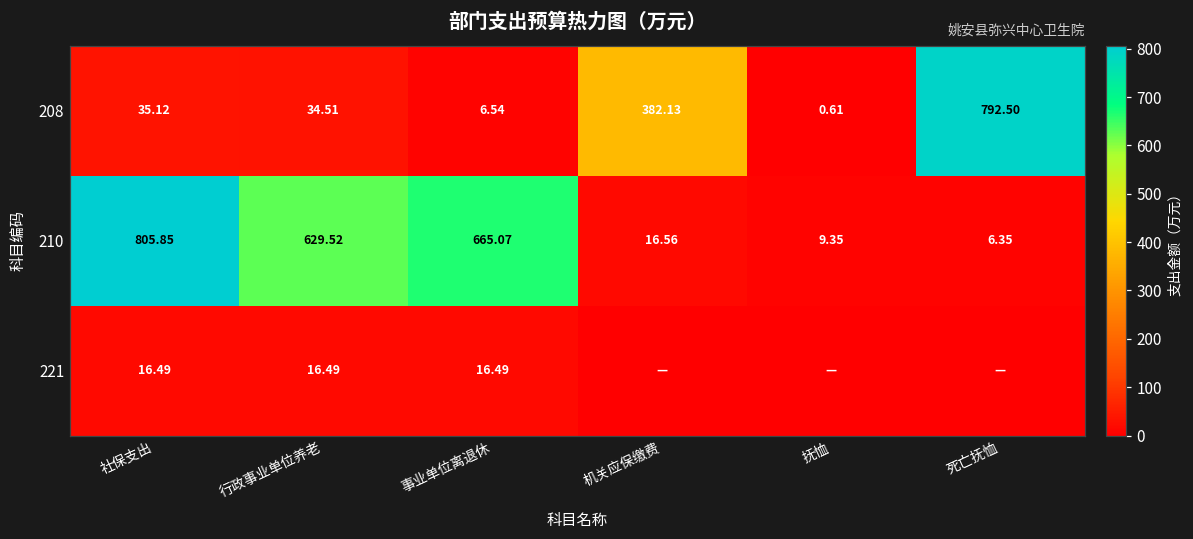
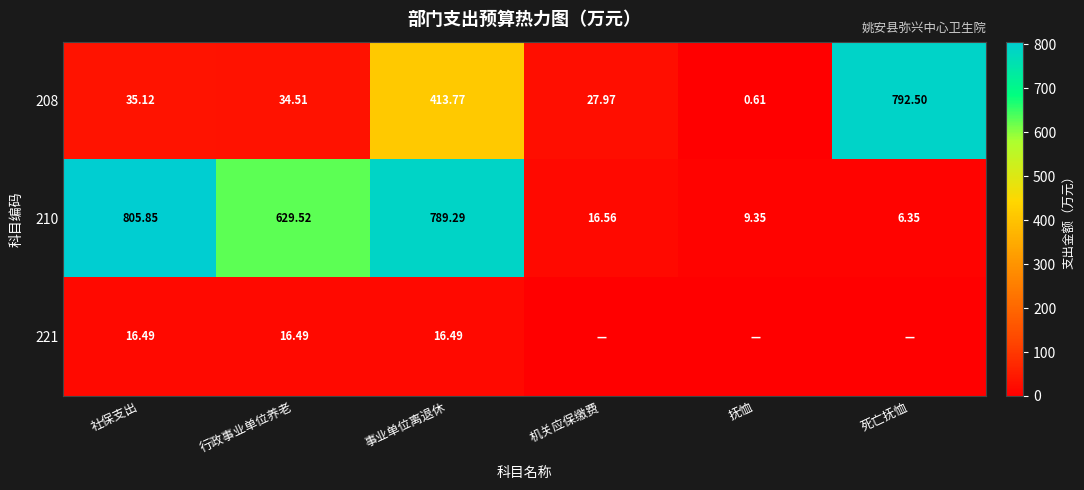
208, 事业单位离退休: 6.54 -> 413.77
208, 机关应保缴费: 382.13 -> 27.97
210, 事业单位离退休: 665.07 -> 789.29
